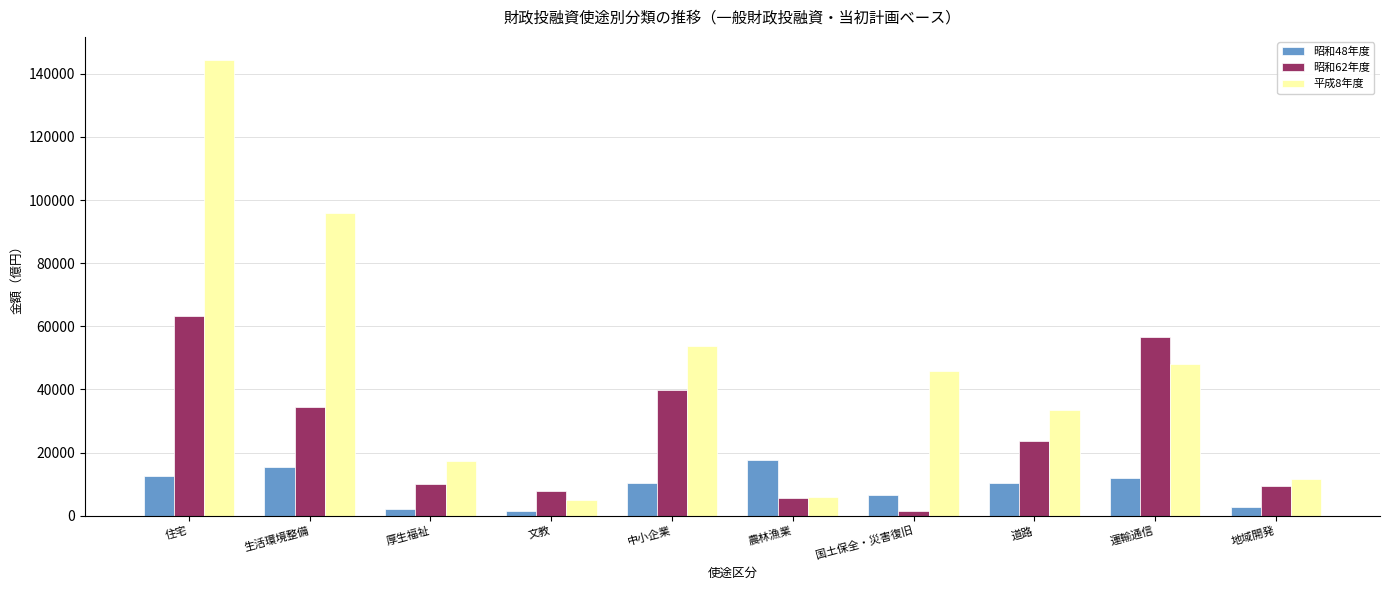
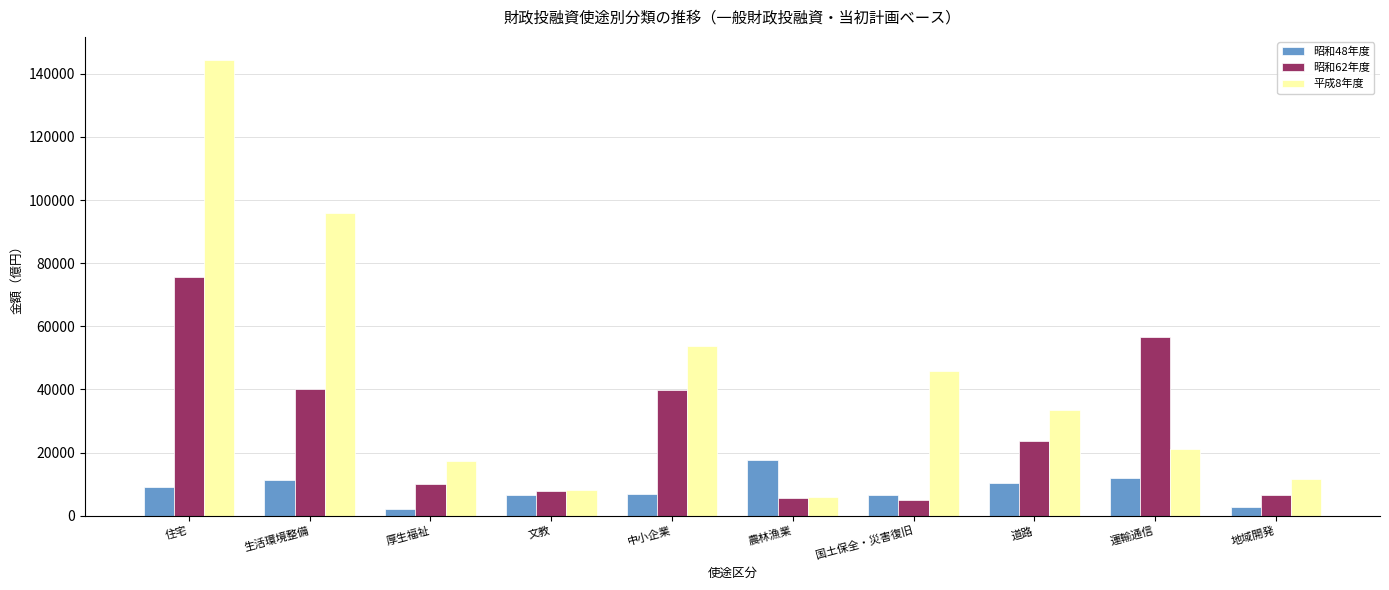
昭和48年度, 住宅: 13000 -> 9000
昭和62年度, 住宅: 63000 -> 76000
昭和48年度, 生活環境整備: 16000 -> 11000
昭和62年度, 生活環境整備: 35000 -> 40000
昭和48年度, 文教: 1000 -> 6000
平成8年度, 文教: 5000 -> 8000
昭和48年度, 中小企業: 10000 -> 7000
昭和62年度, 国土保全・災害復旧: 2000 -> 5000
平成8年度, 運輸通信: 48000 -> 21000
昭和62年度, 地域開発: 9000 -> 7000
